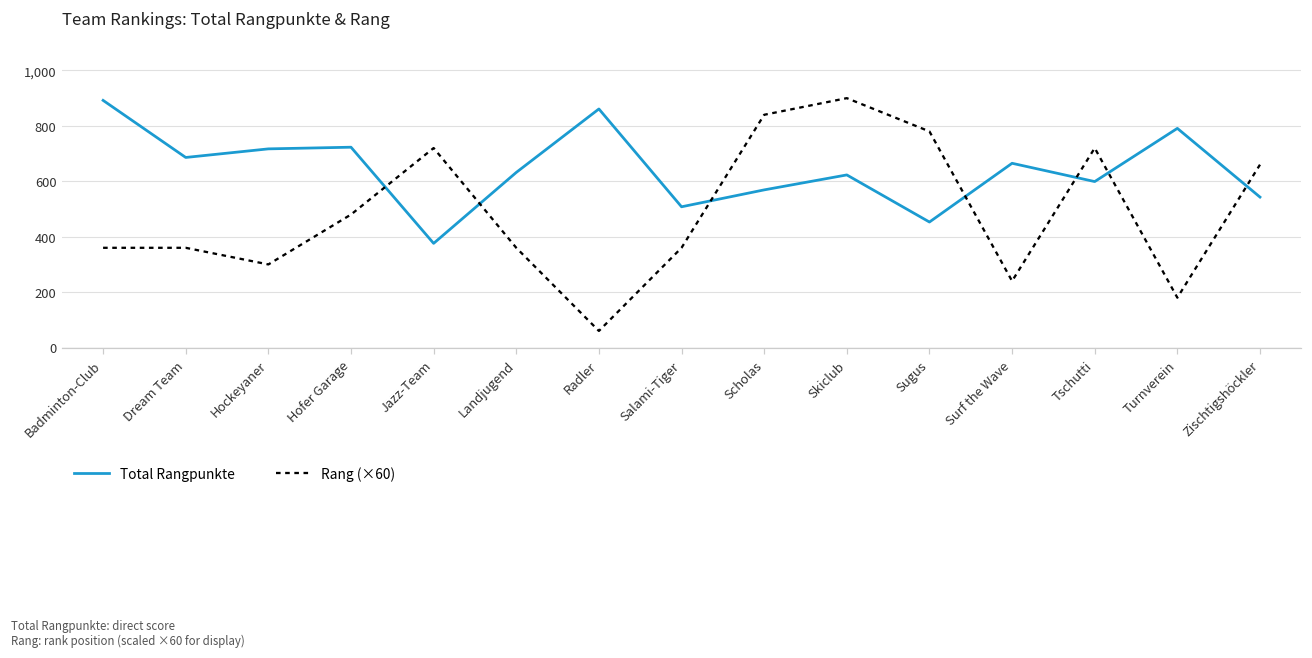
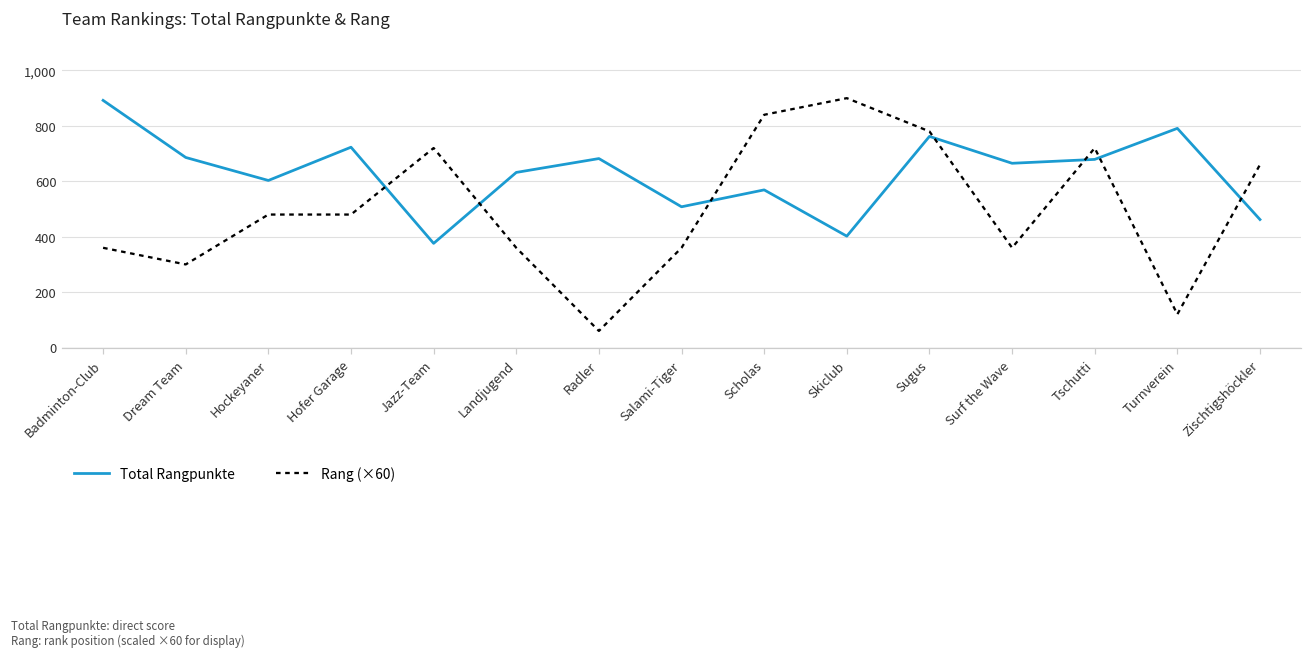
Rang (×60), Dream Team: 360 -> 300
Total Rangpunkte, Hockeyaner: 720 -> 600
Rang (×60), Hockeyaner: 300 -> 480
Total Rangpunkte, Radler: 860 -> 680
Total Rangpunkte, Skiclub: 620 -> 400
Total Rangpunkte, Sugus: 450 -> 760
Rang (×60), Surf the Wave: 240 -> 360
Total Rangpunkte, Tschutti: 600 -> 680
Rang (×60), Turnverein: 180 -> 120
Total Rangpunkte, Zischtigshöckler: 540 -> 460
